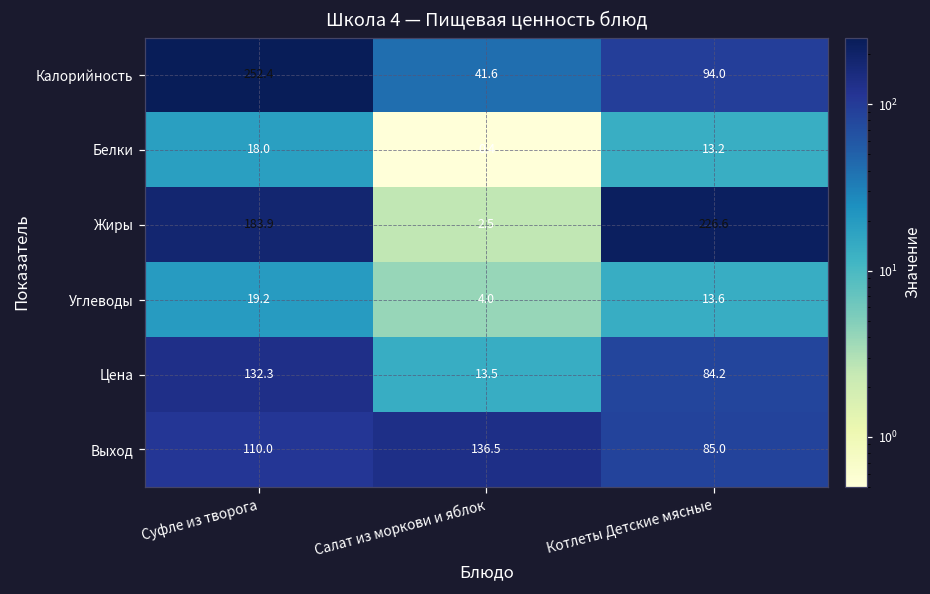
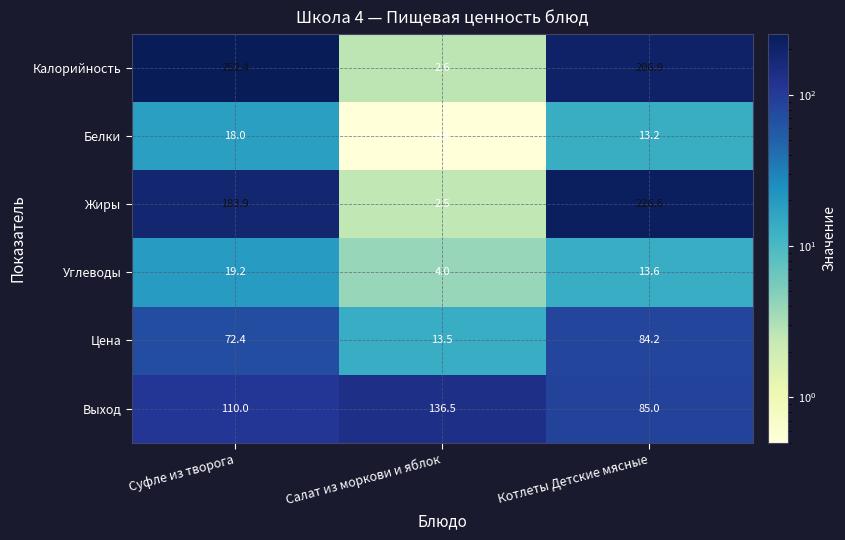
Калорийность, Салат из моркови и яблок: 41.6 -> 2.6
Калорийность, Котлеты Детские мясные: 94.0 -> 206.9
Цена, Суфле из творога: 132.3 -> 72.4
